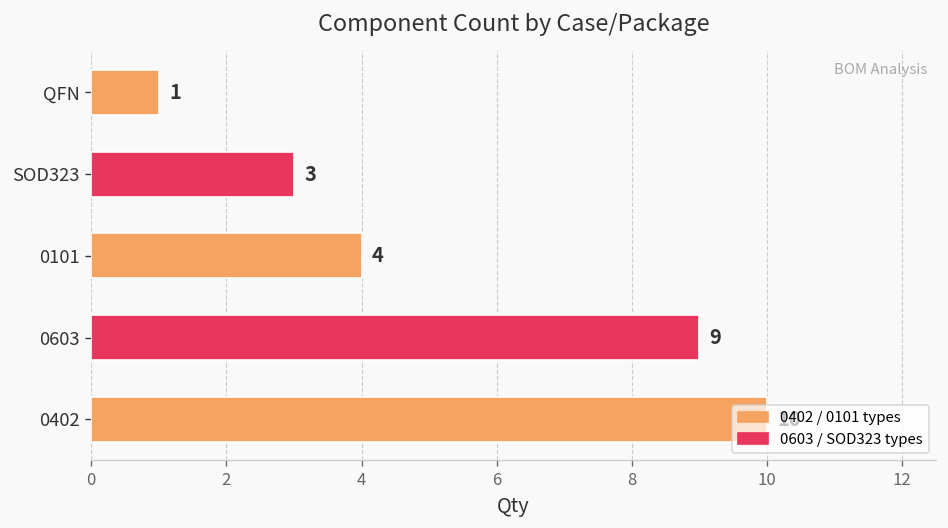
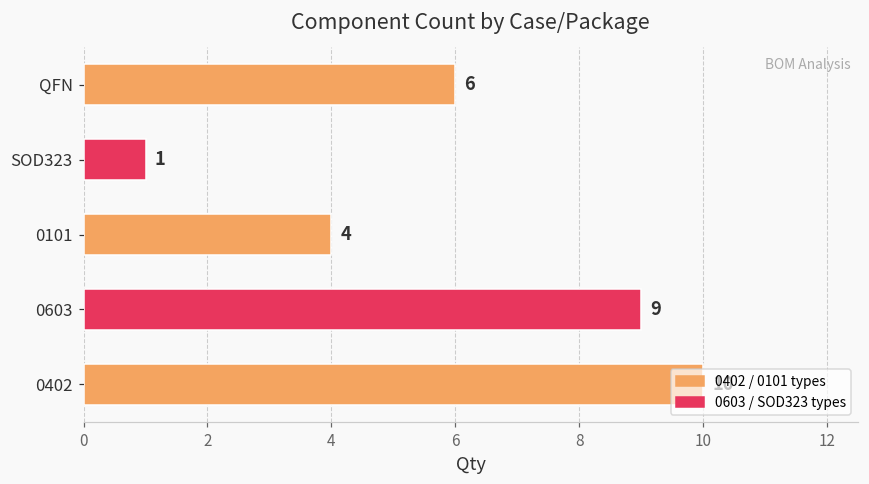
QFN: 1 -> 6
SOD323: 3 -> 1
